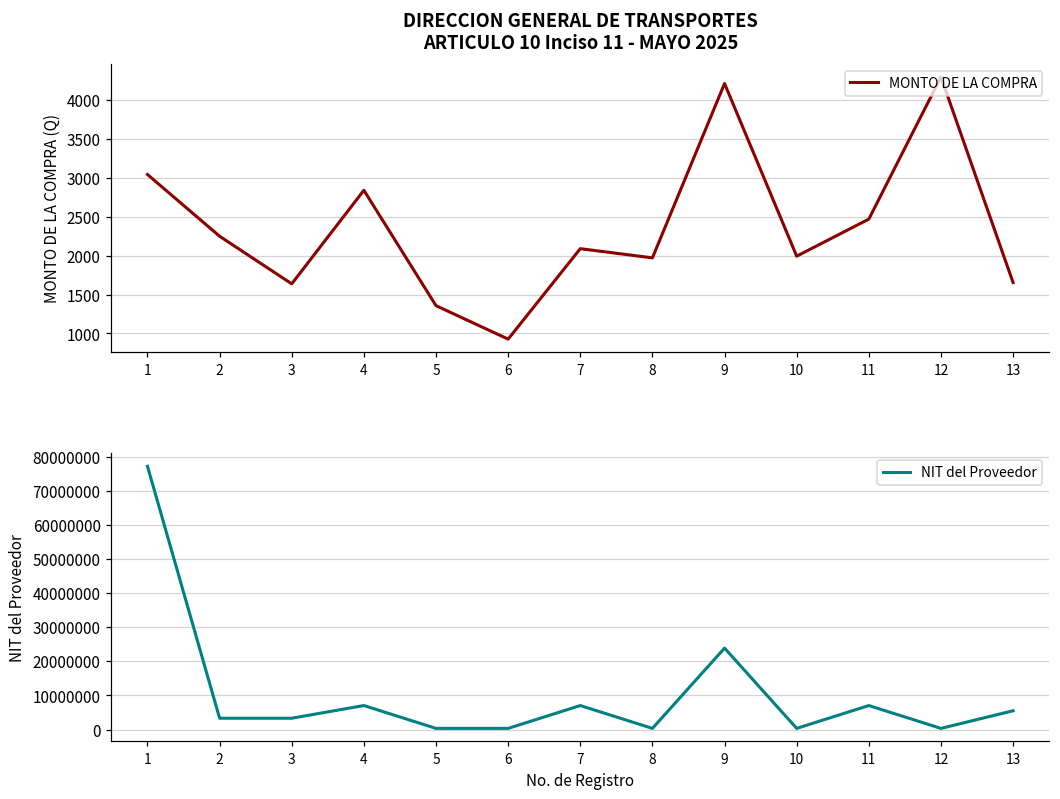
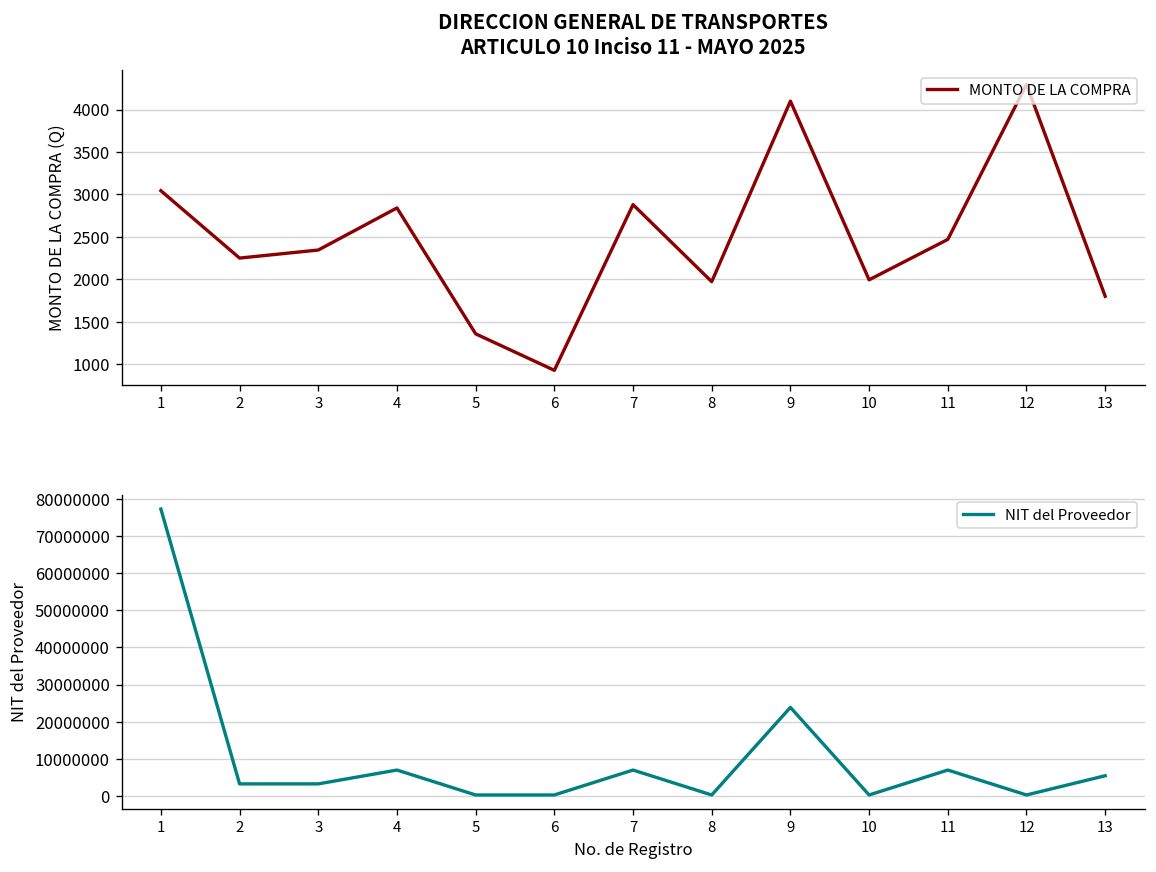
DIRECCION GENERAL DE TRANSPORTES ARTICULO 10 Inciso 11 - MAYO 2025, 3: 1600 -> 2300
DIRECCION GENERAL DE TRANSPORTES ARTICULO 10 Inciso 11 - MAYO 2025, 7: 2100 -> 2900
DIRECCION GENERAL DE TRANSPORTES ARTICULO 10 Inciso 11 - MAYO 2025, 9: 4200 -> 4100
DIRECCION GENERAL DE TRANSPORTES ARTICULO 10 Inciso 11 - MAYO 2025, 13: 1700 -> 1800
